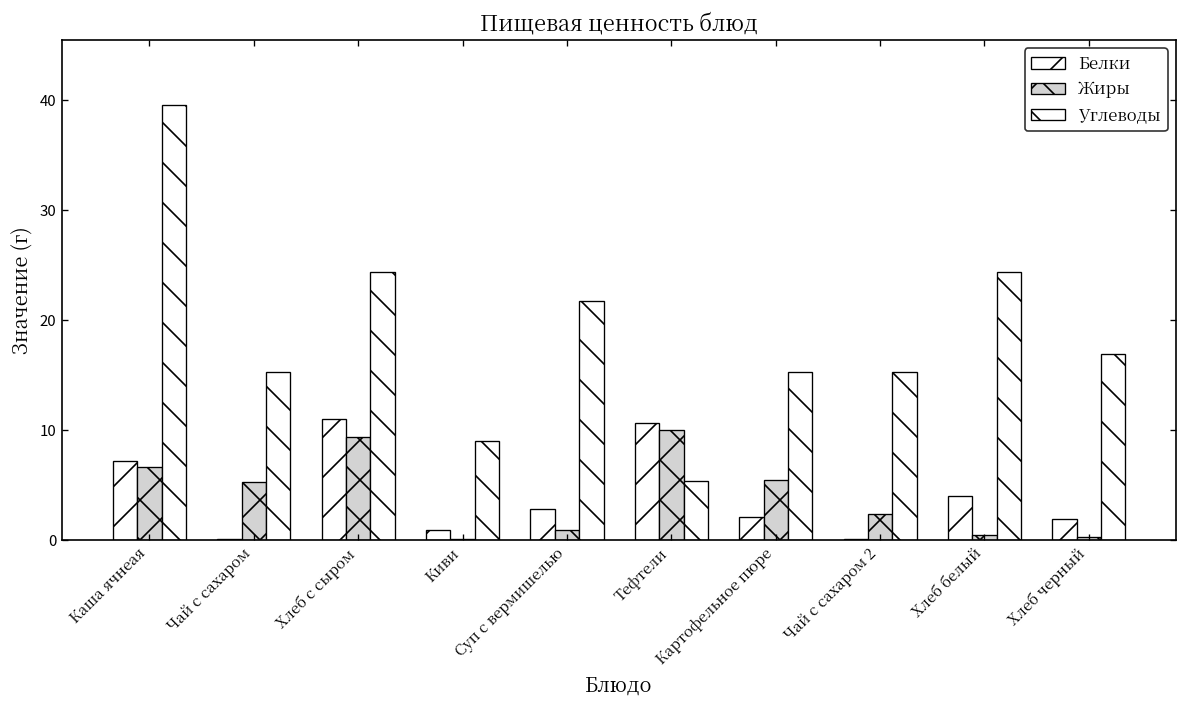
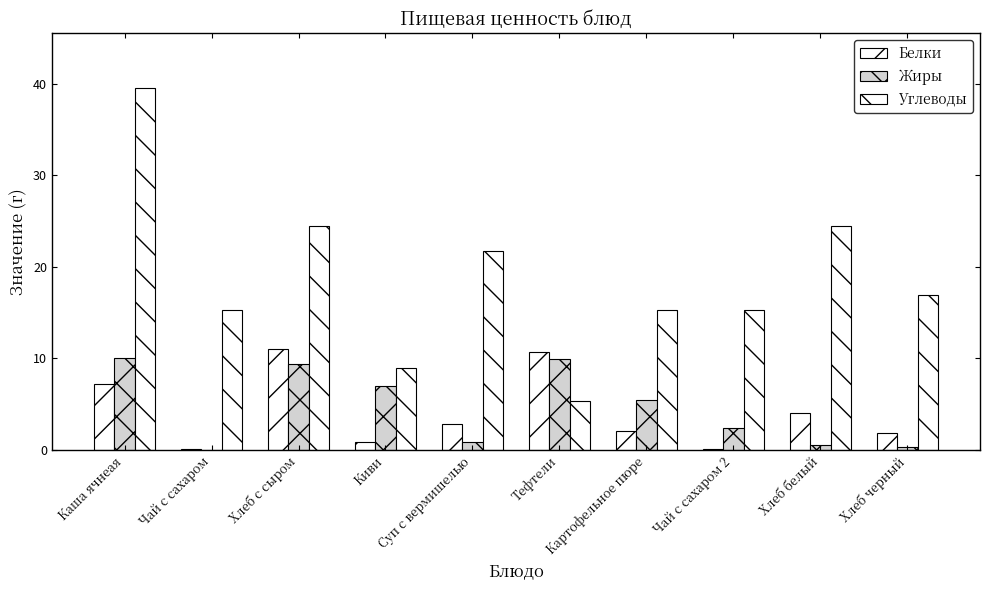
Жиры, Каша ячнеая: 7 -> 10
Жиры, Чай с сахаром: 5 -> 0
Жиры, Киви: 0 -> 7
